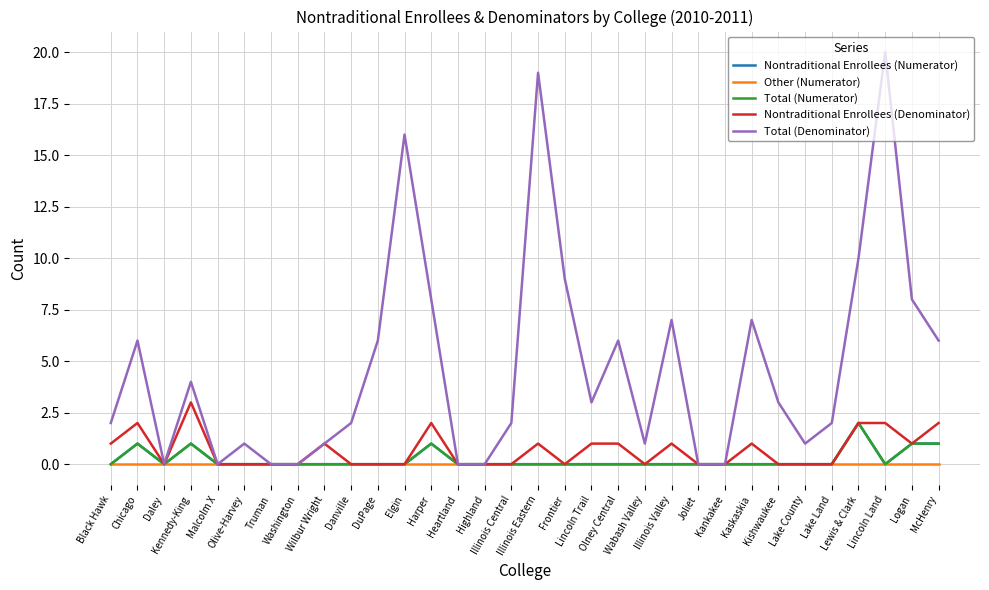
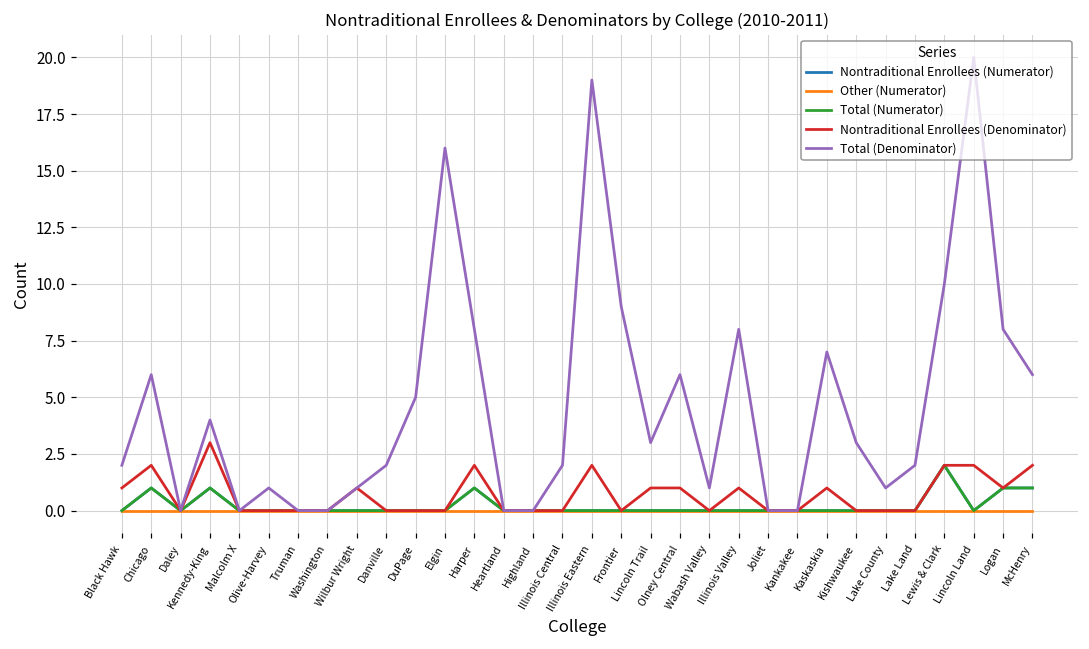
Total (Denominator), DuPage: 6 -> 5
Nontraditional Enrollees (Denominator), Illinois Eastern: 1 -> 2
Total (Denominator), Illinois Valley: 7 -> 8
